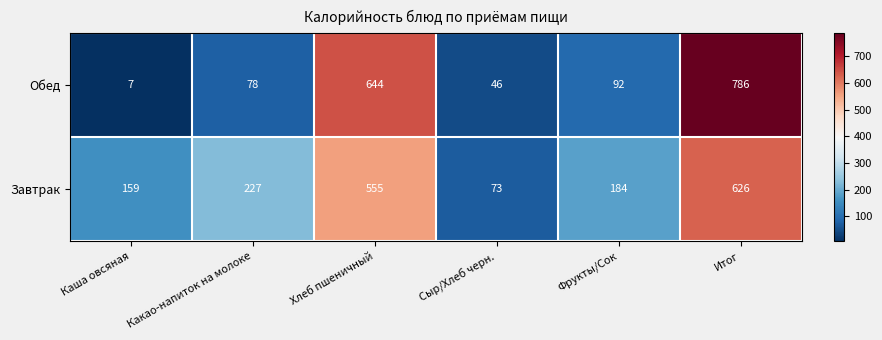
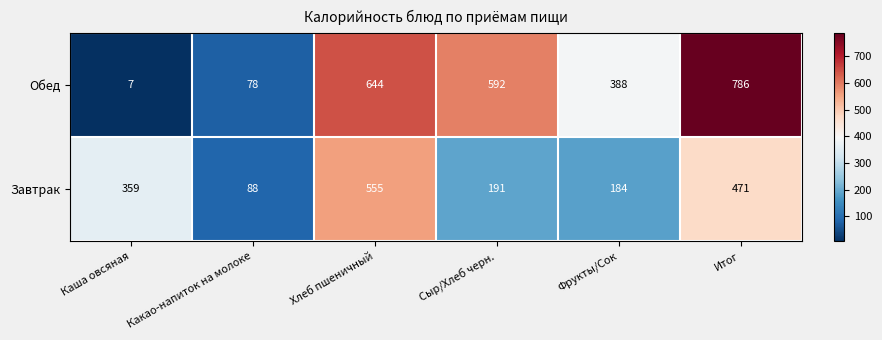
Обед, Сыр/Хлеб черн.: 46 -> 592
Обед, Фрукты/Сок: 92 -> 388
Завтрак, Каша овсяная: 159 -> 359
Завтрак, Какао-напиток на молоке: 227 -> 88
Завтрак, Сыр/Хлеб черн.: 73 -> 191
Завтрак, Итог: 626 -> 471
